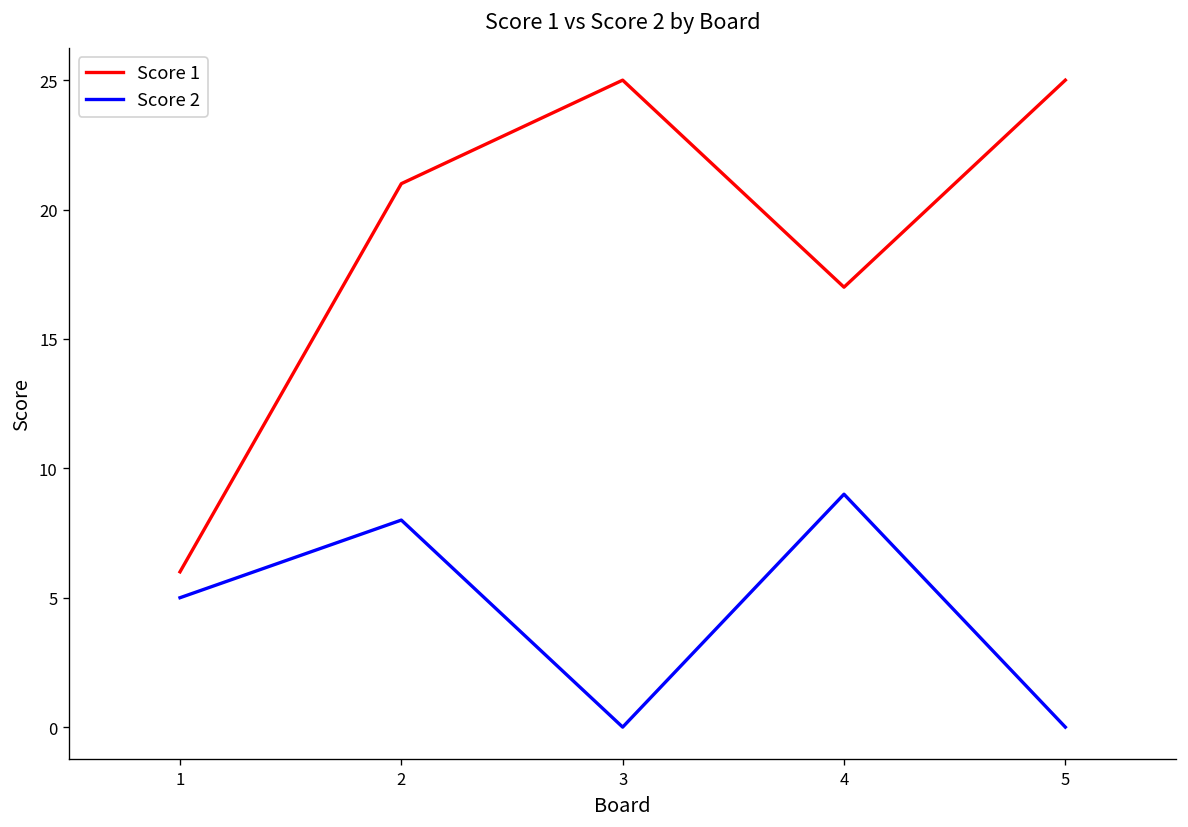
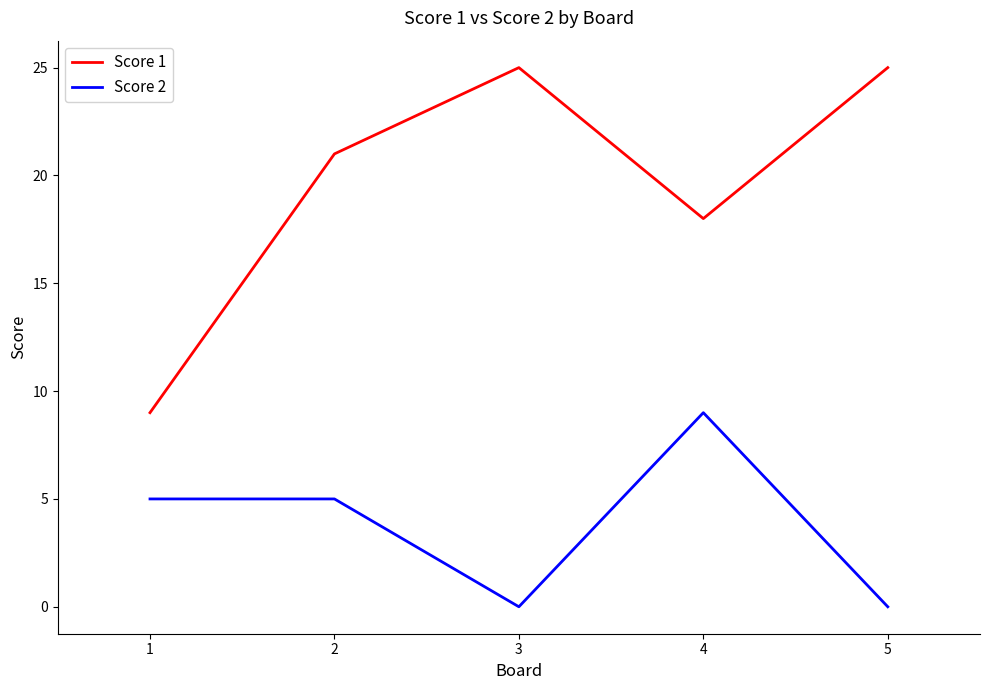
Score 1, 1: 6 -> 9
Score 2, 2: 8 -> 5
Score 1, 4: 17 -> 18
